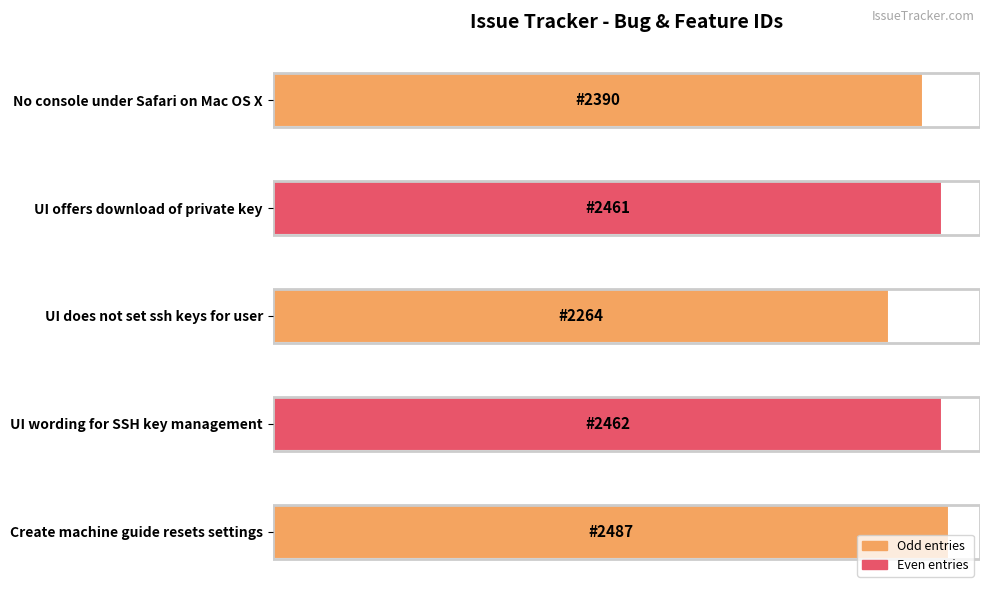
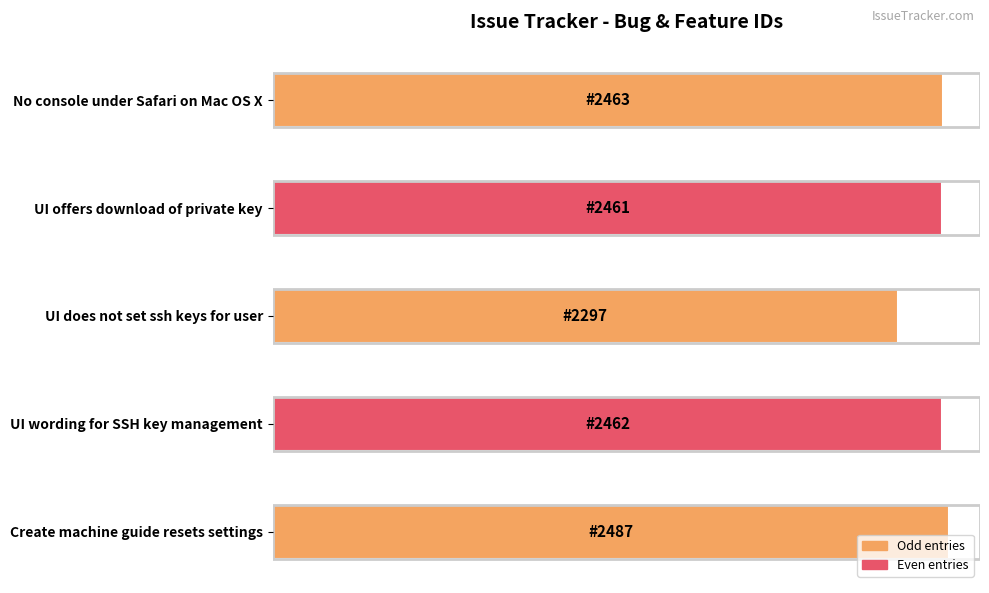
No console under Safari on Mac OS X: 2390 -> 2463
UI does not set ssh keys for user: 2264 -> 2297
